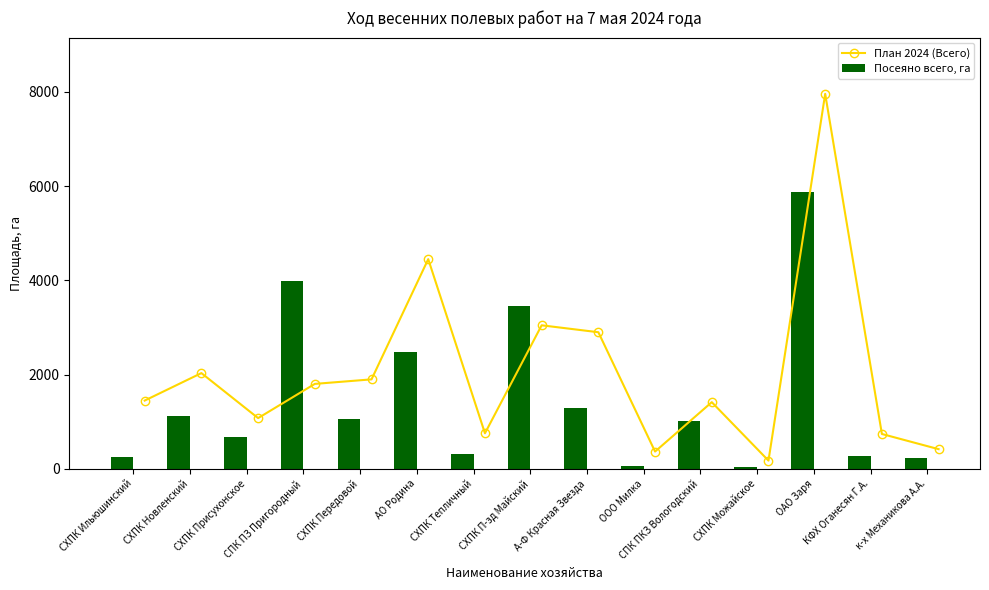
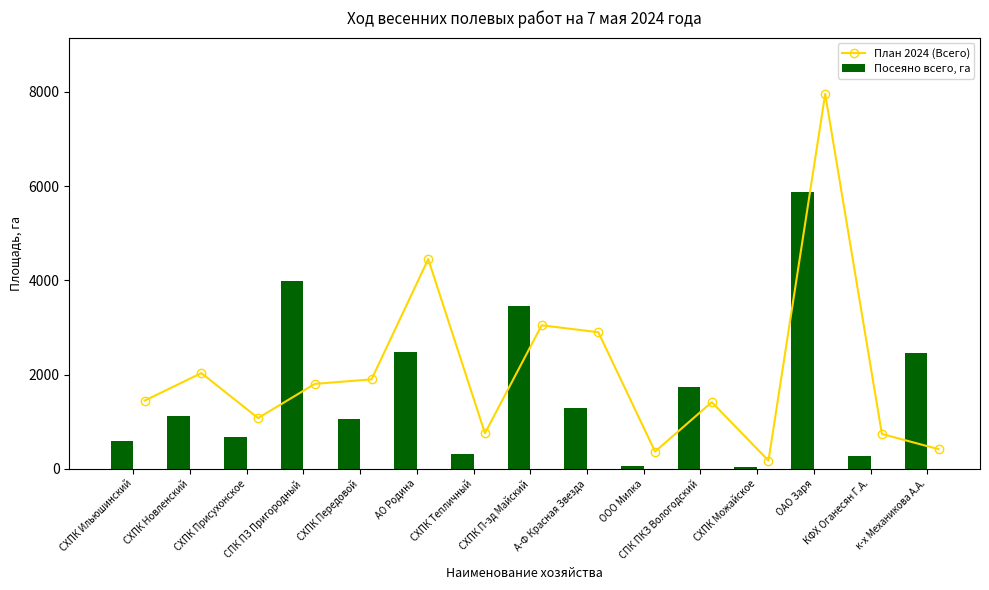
Посеяно всего, га, СХПК Ильюшинский: 200 -> 600
Посеяно всего, га, СПК ПКЗ Вологодский: 1000 -> 1700
Посеяно всего, га, к-х Механикова А.А.: 200 -> 2500
